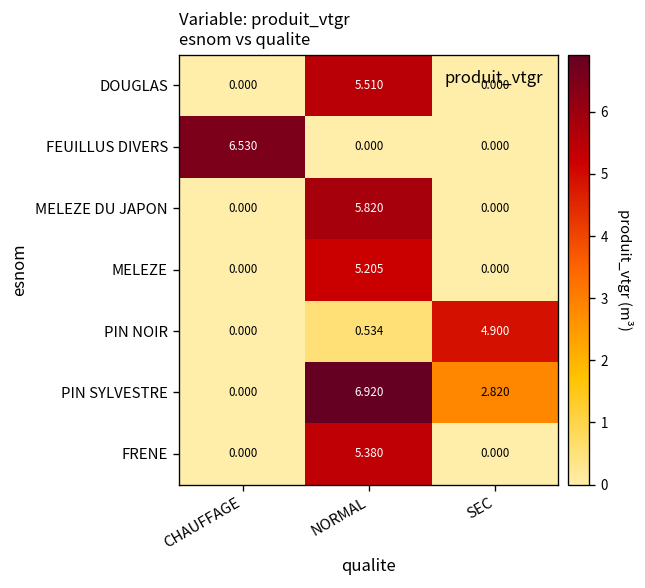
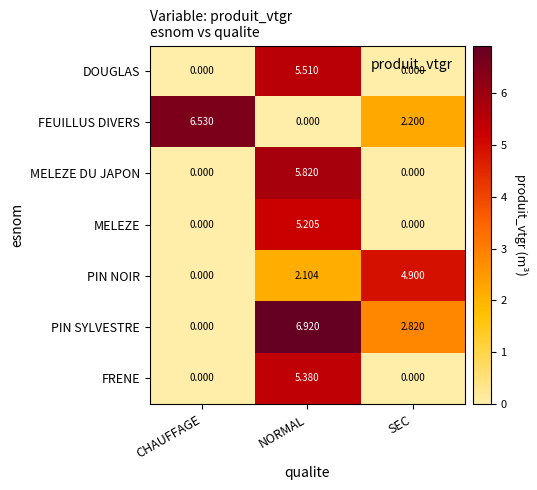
FEUILLUS DIVERS, SEC: 0.000 -> 2.200
PIN NOIR, NORMAL: 0.534 -> 2.104
